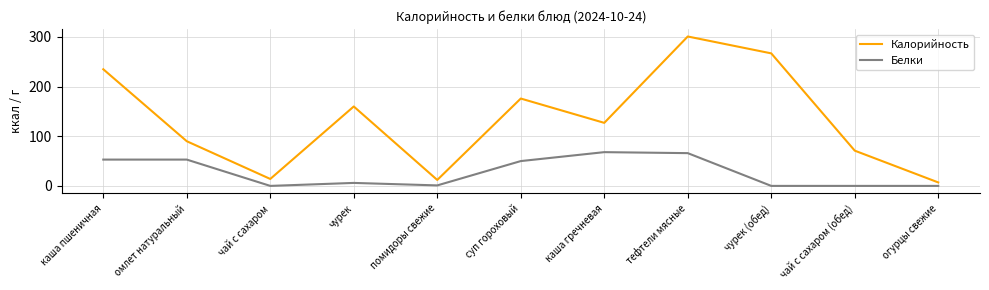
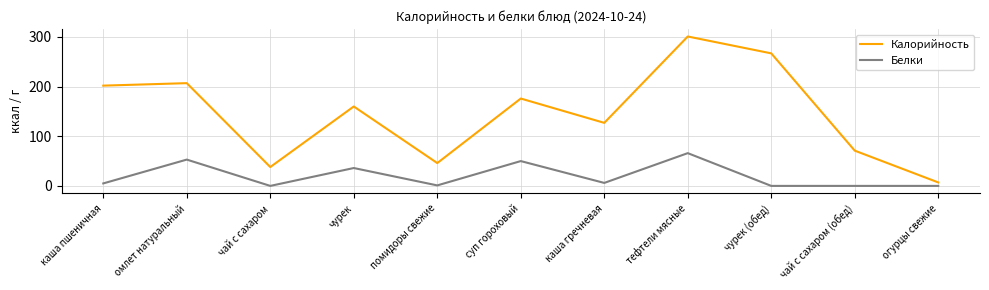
Калорийность, каша пшеничная: 240 -> 200
Белки, каша пшеничная: 50 -> 10
Калорийность, омлет натуральный: 90 -> 210
Калорийность, чай с сахаром: 10 -> 40
Белки, чурек: 10 -> 40
Калорийность, помидоры свежие: 10 -> 50
Белки, каша гречневая: 70 -> 10
